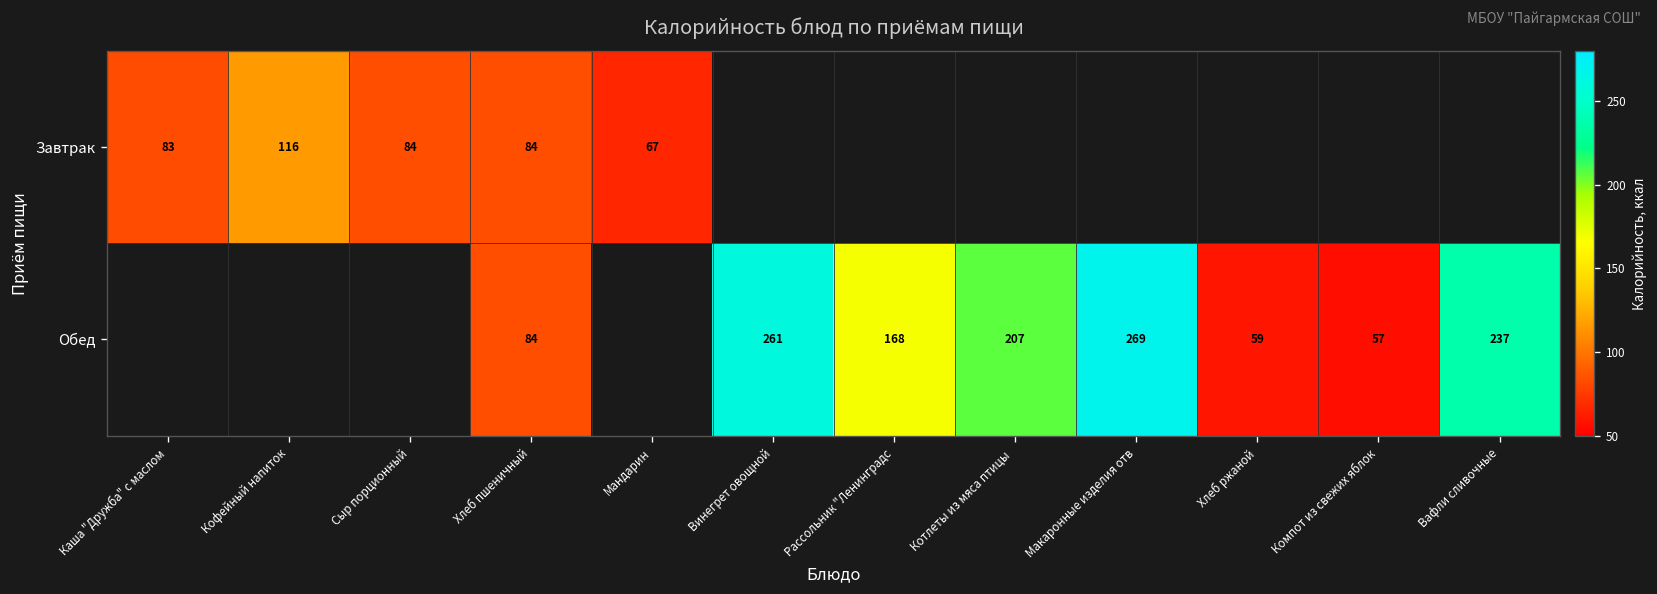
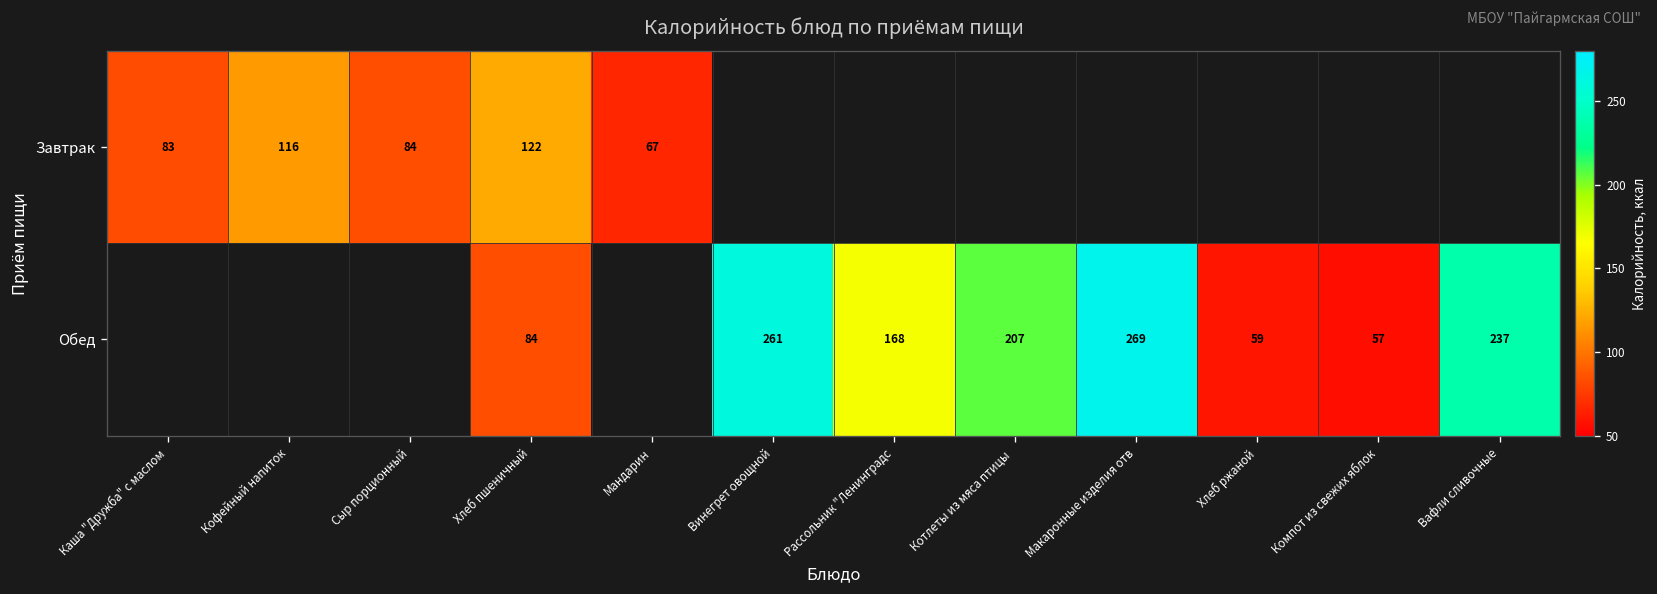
Завтрак, Хлеб пшеничный: 84 -> 122
